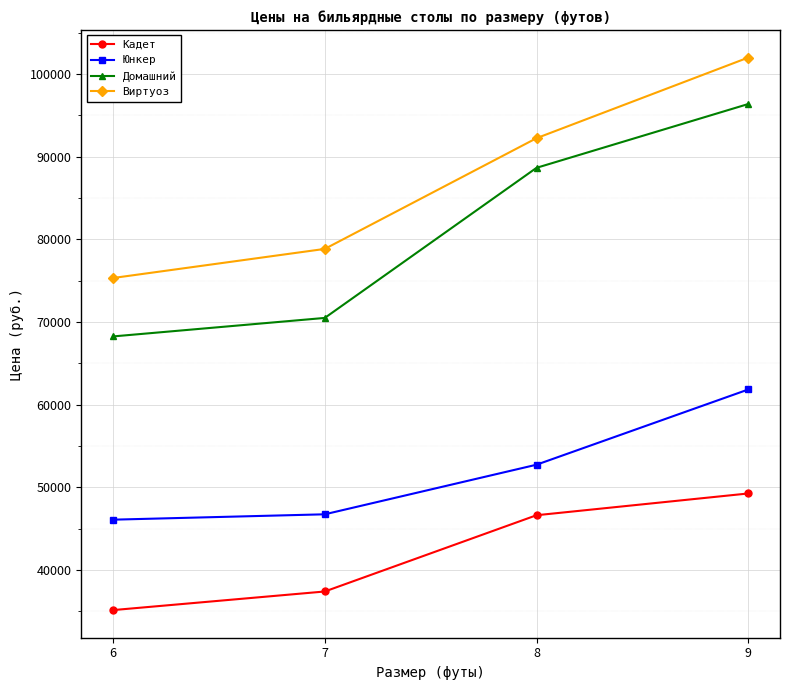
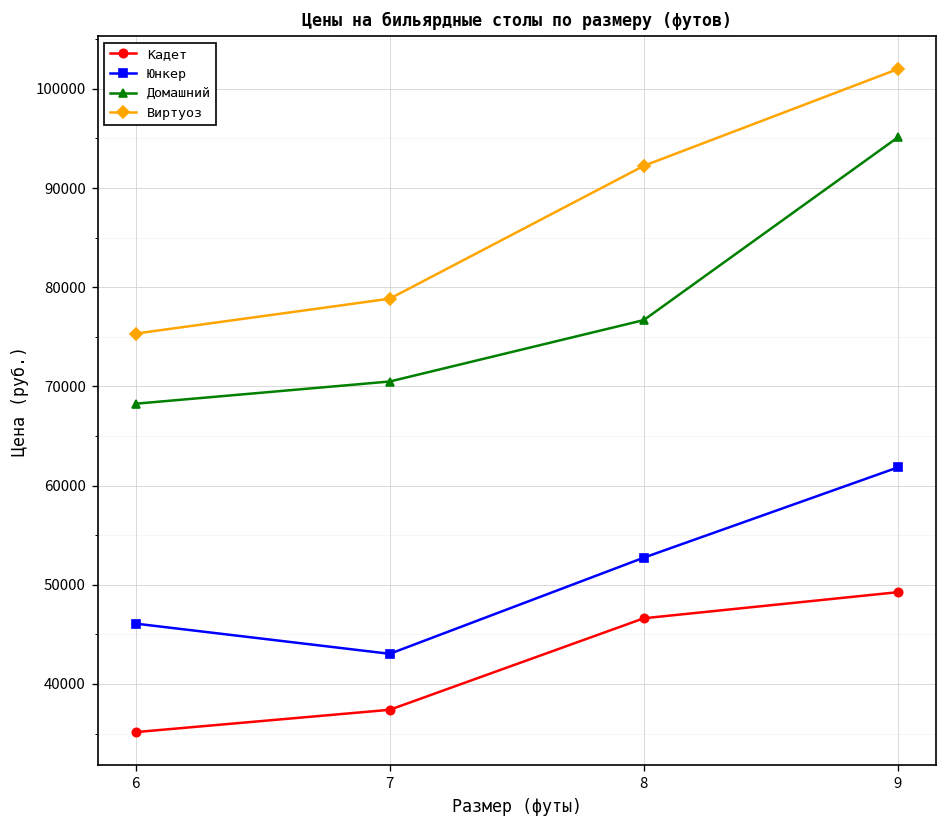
Юнкер, 7: 47000 -> 43000
Домашний, 8: 89000 -> 77000
Домашний, 9: 96000 -> 95000
